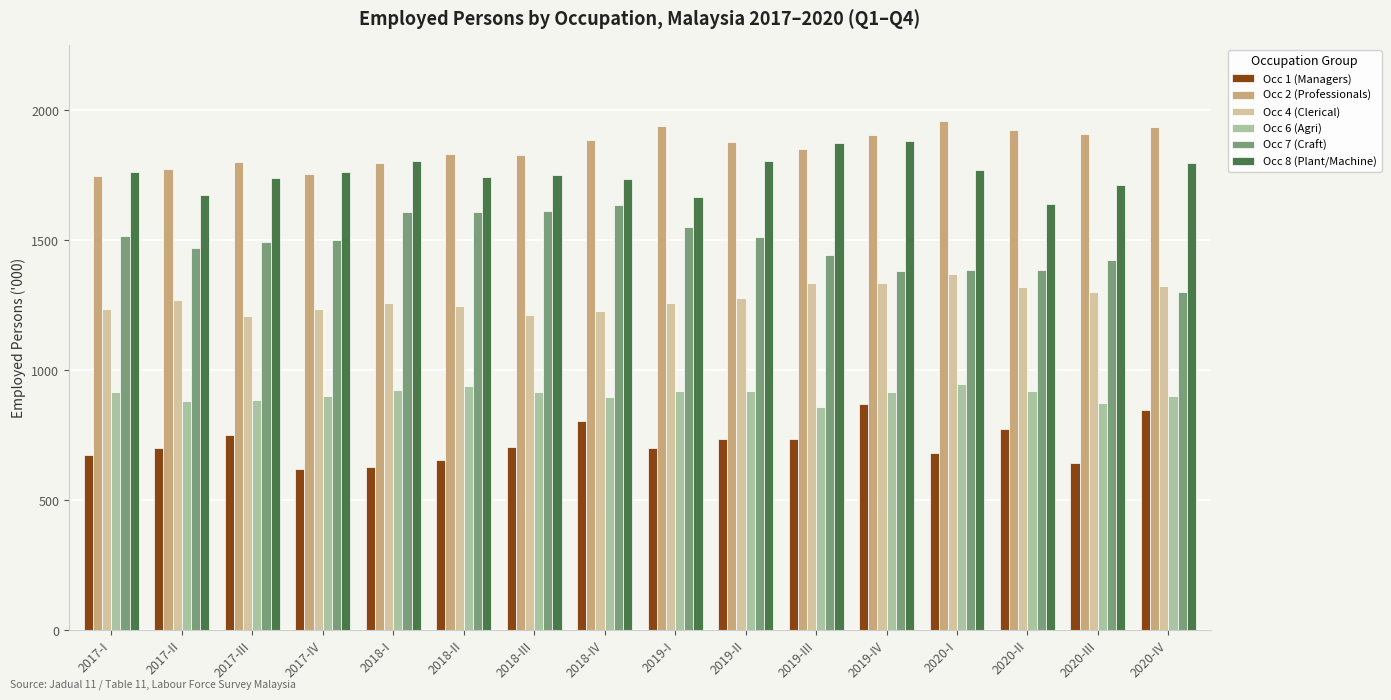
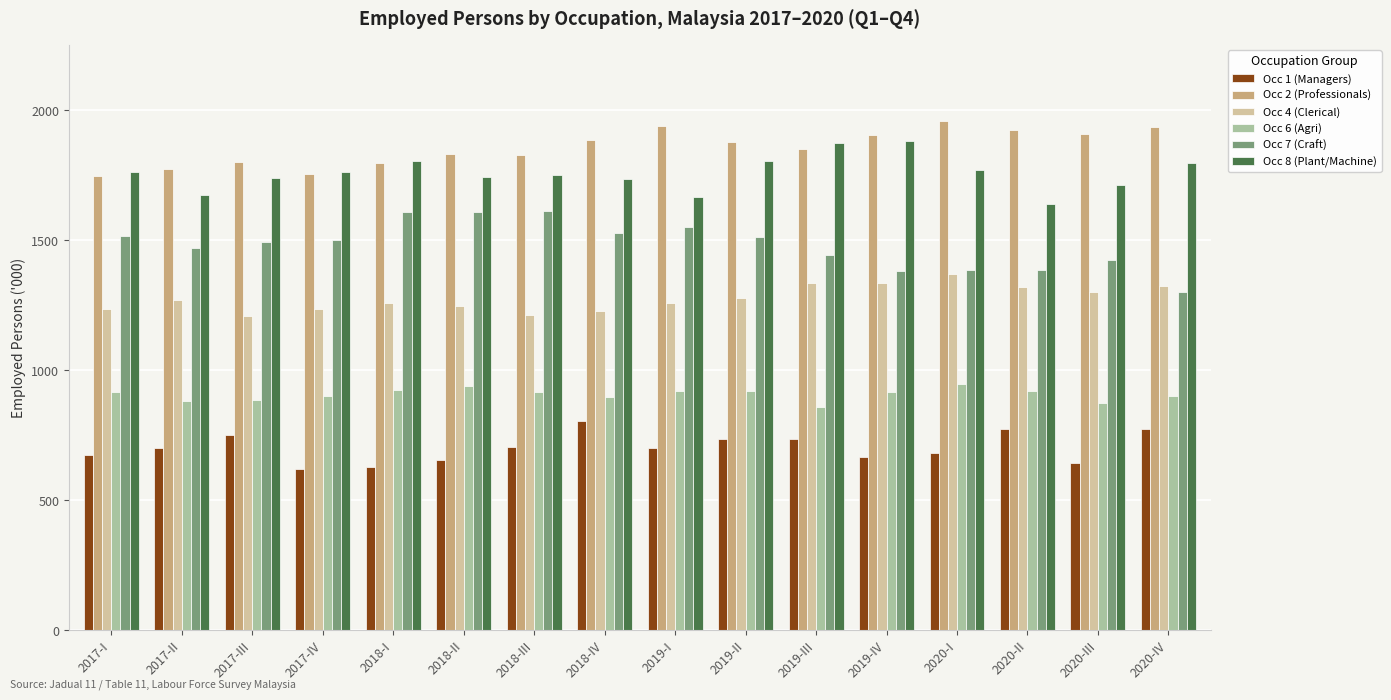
Occ 7 (Craft), 2018-IV: 1640 -> 1530
Occ 1 (Managers), 2019-IV: 870 -> 670
Occ 1 (Managers), 2020-IV: 850 -> 770
